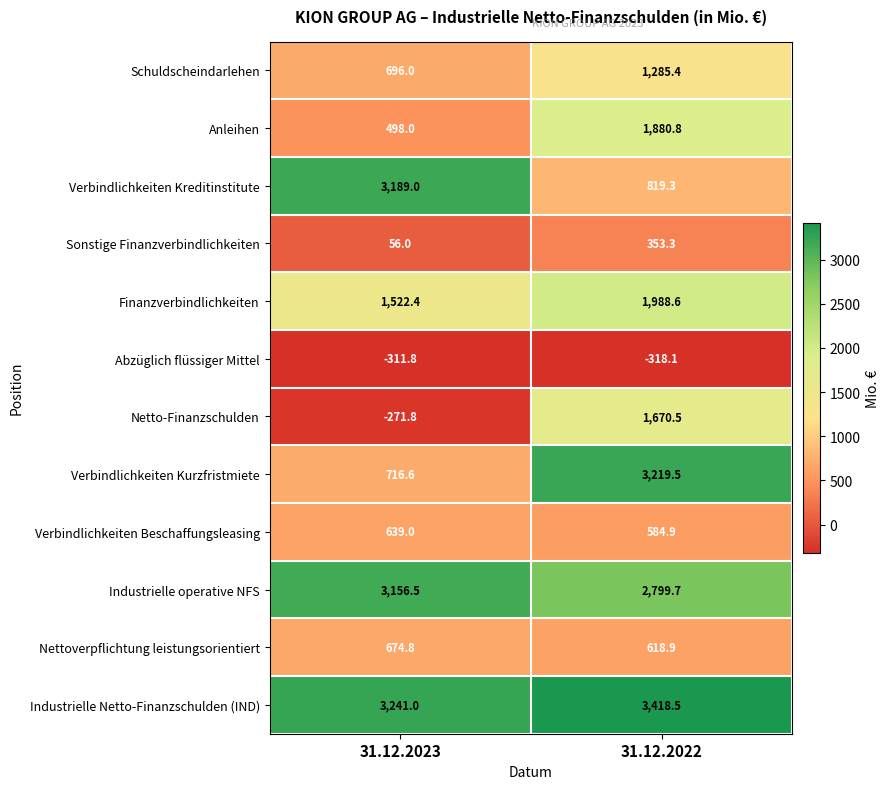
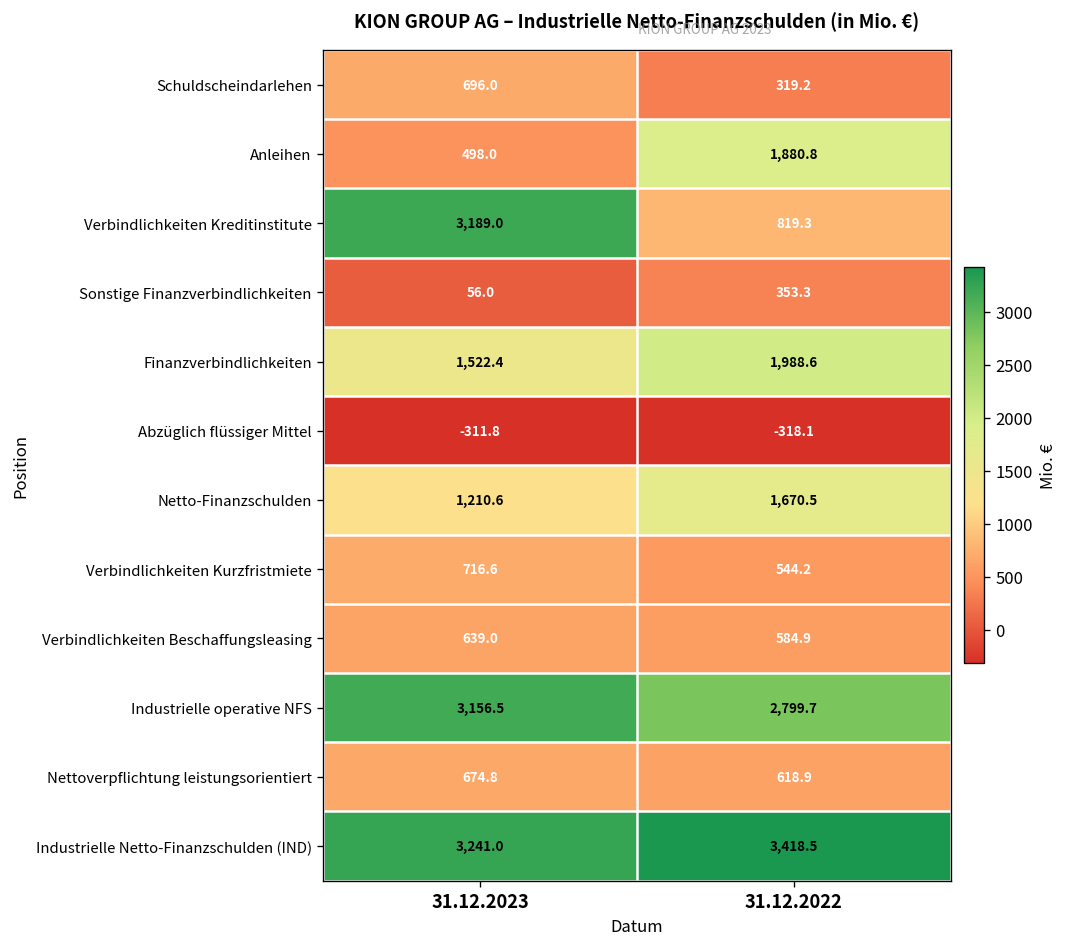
Schuldscheindarlehen, 31.12.2022: 1,285.4 -> 319.2
Netto-Finanzschulden, 31.12.2023: -271.8 -> 1,210.6
Verbindlichkeiten Kurzfristmiete, 31.12.2022: 3,219.5 -> 544.2
